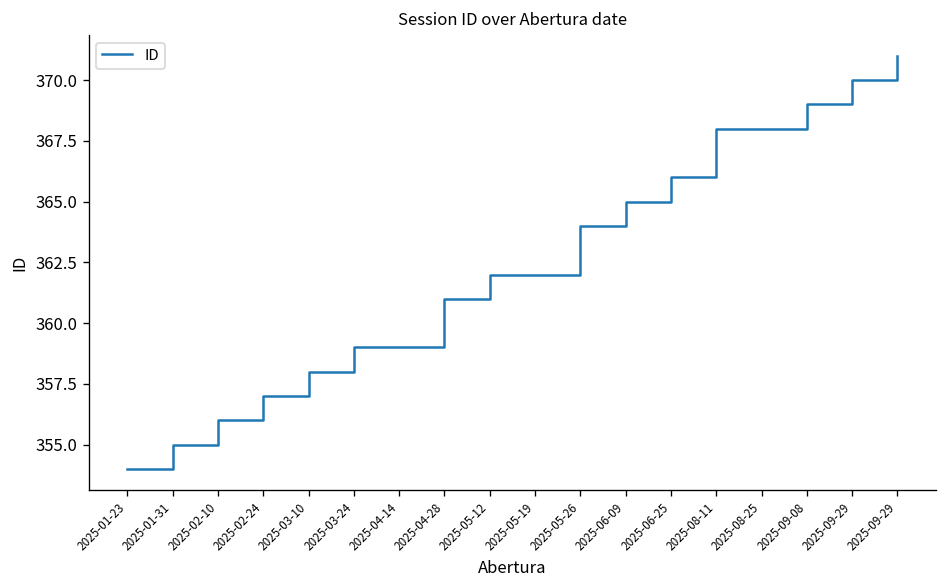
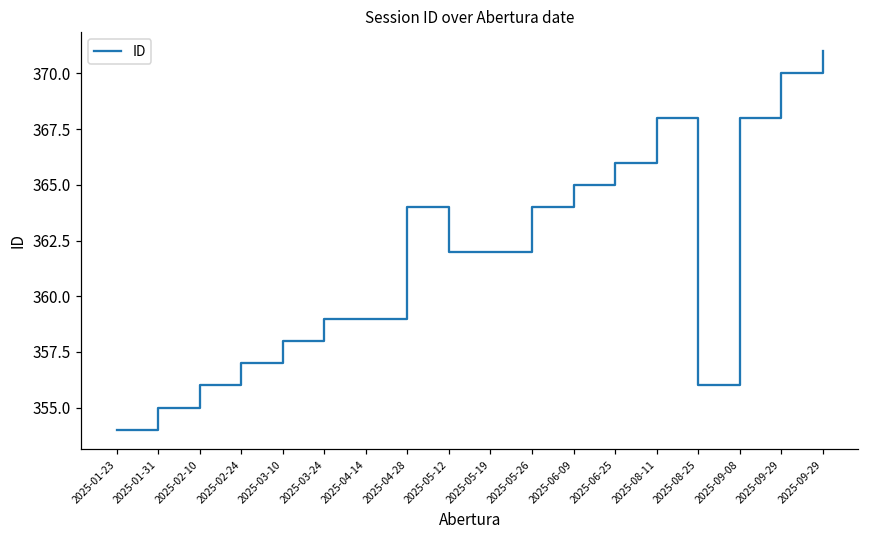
2025-04-28: 361 -> 364
2025-08-25: 368 -> 356
2025-09-08: 369 -> 368
